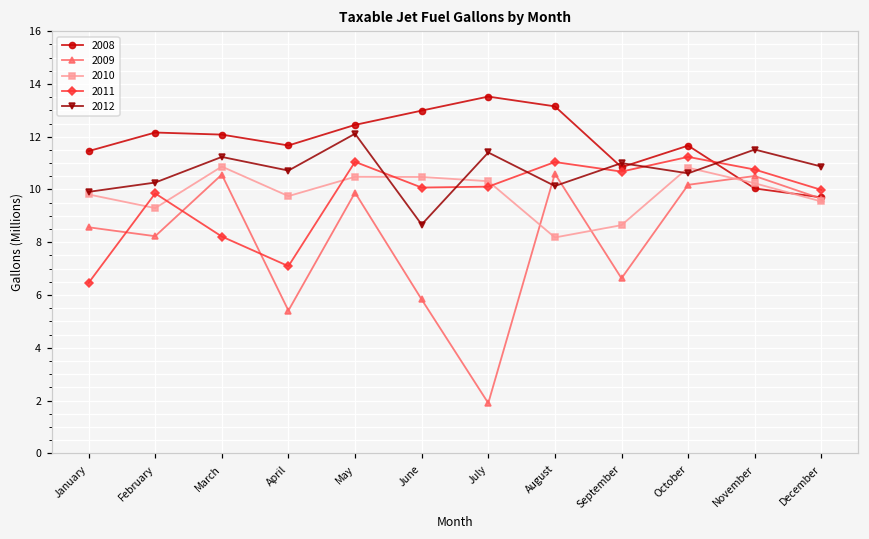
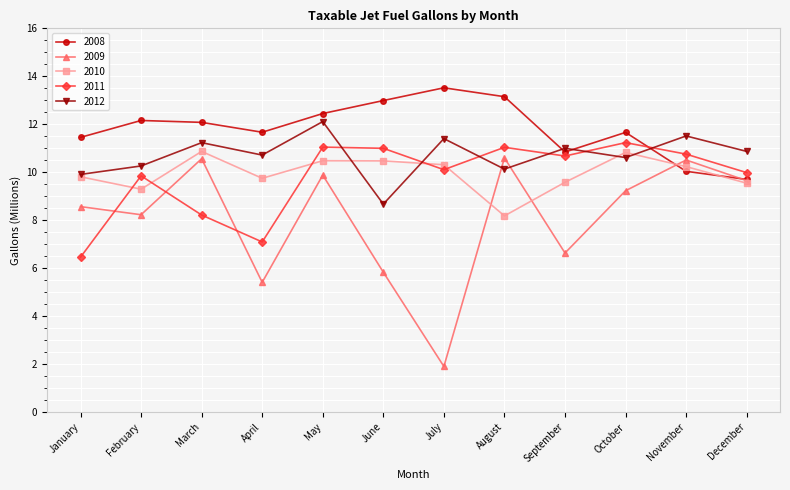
2011, June: 10.1 -> 11.0
2010, September: 8.6 -> 9.6
2009, October: 10.2 -> 9.2
